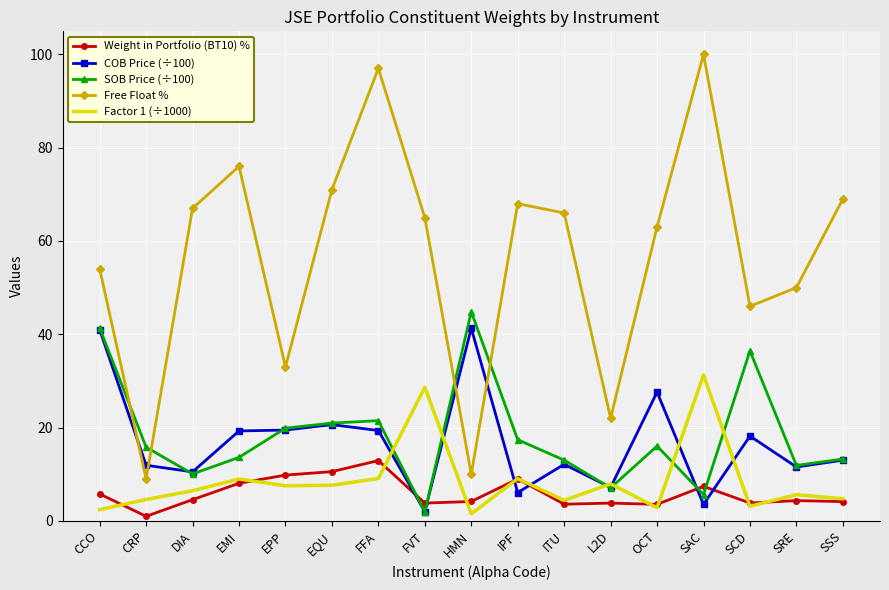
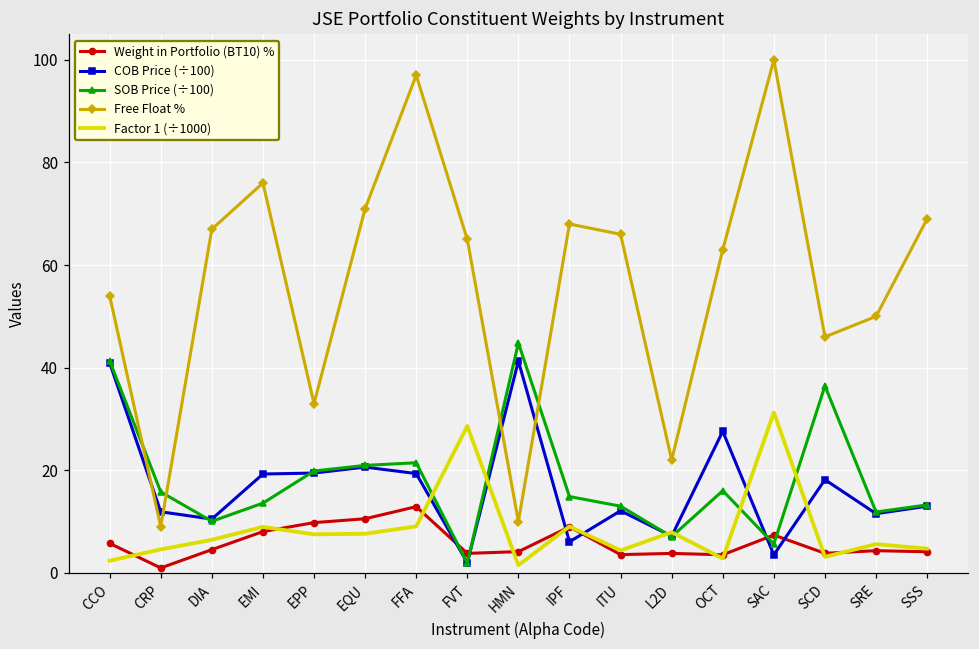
SOB Price (÷100), IPF: 17 -> 15
